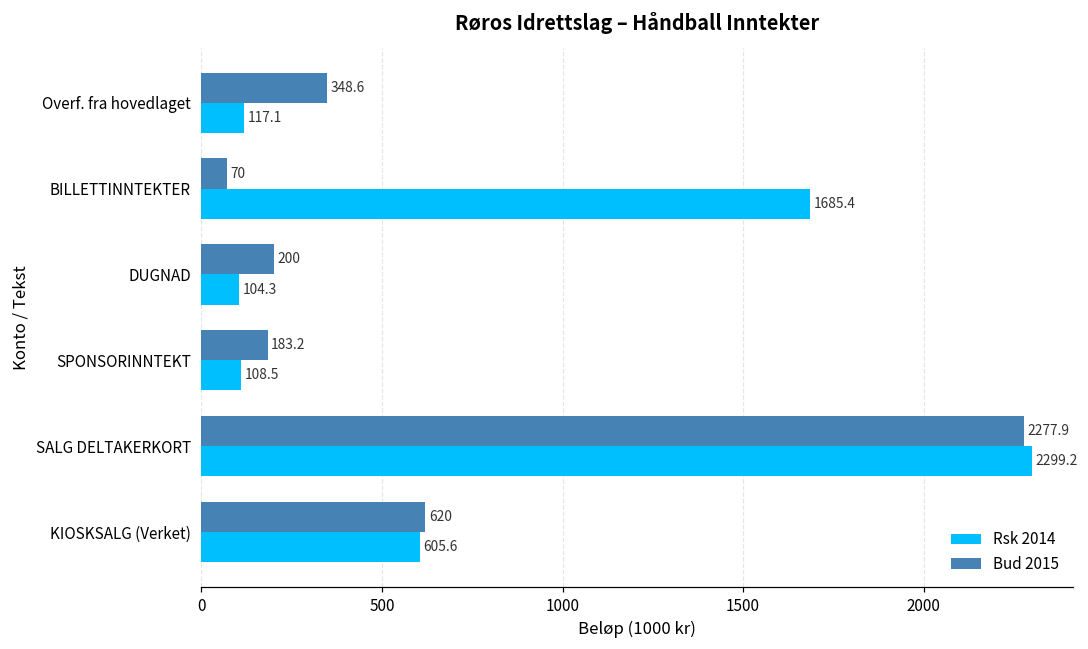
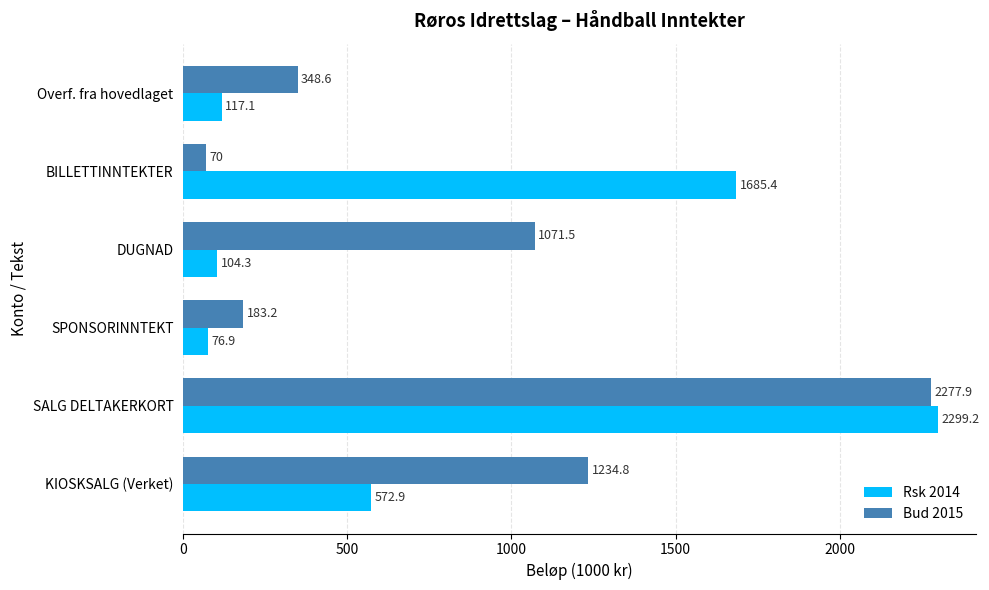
Bud 2015, DUGNAD: 200 -> 1071.5
Rsk 2014, SPONSORINNTEKT: 108.5 -> 76.9
Bud 2015, KIOSKSALG (Verket): 620 -> 1234.8
Rsk 2014, KIOSKSALG (Verket): 605.6 -> 572.9
